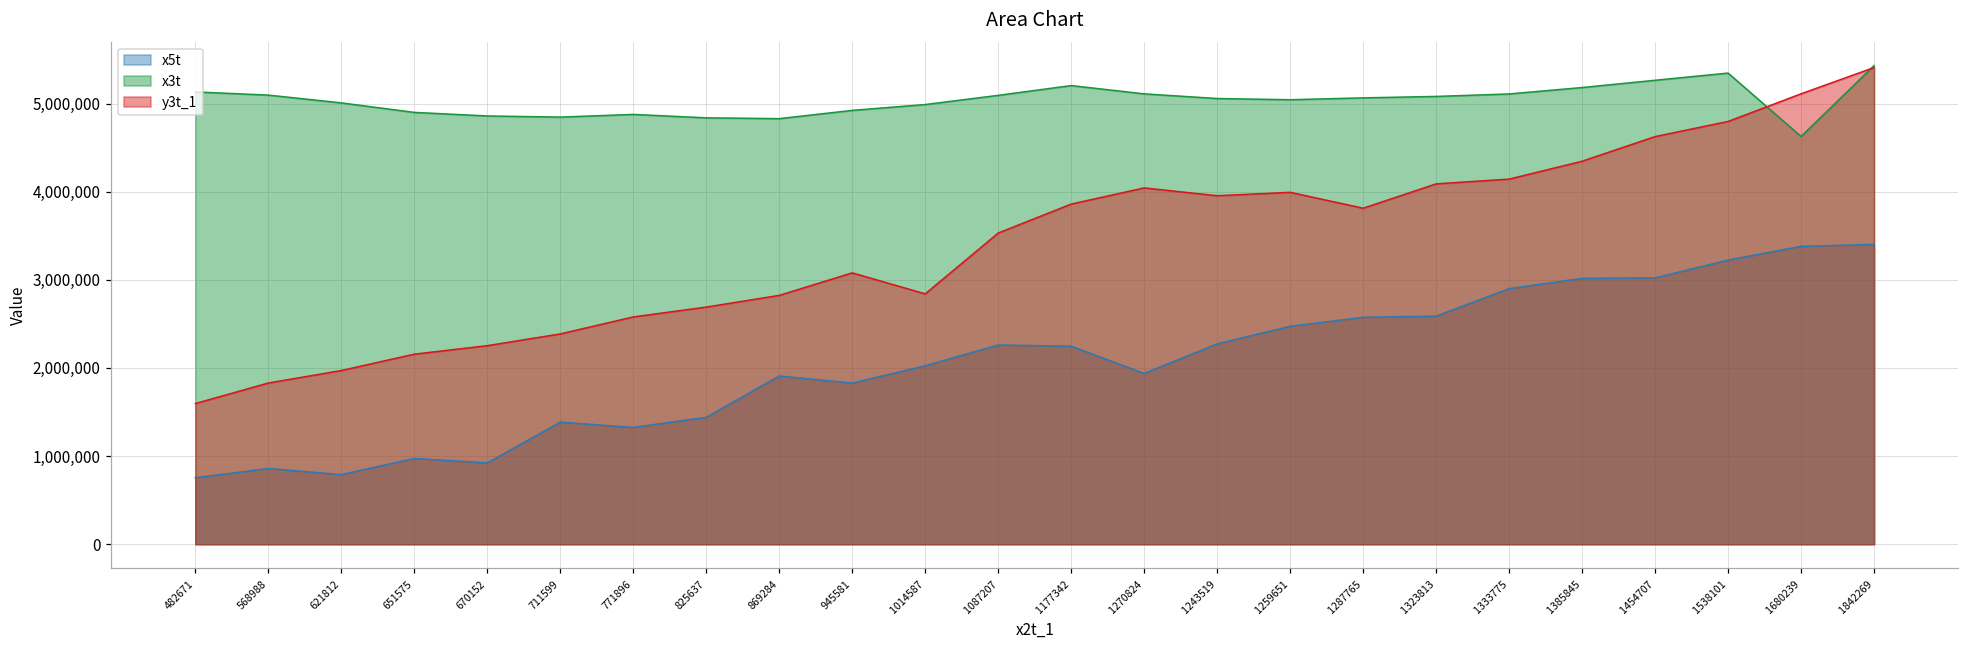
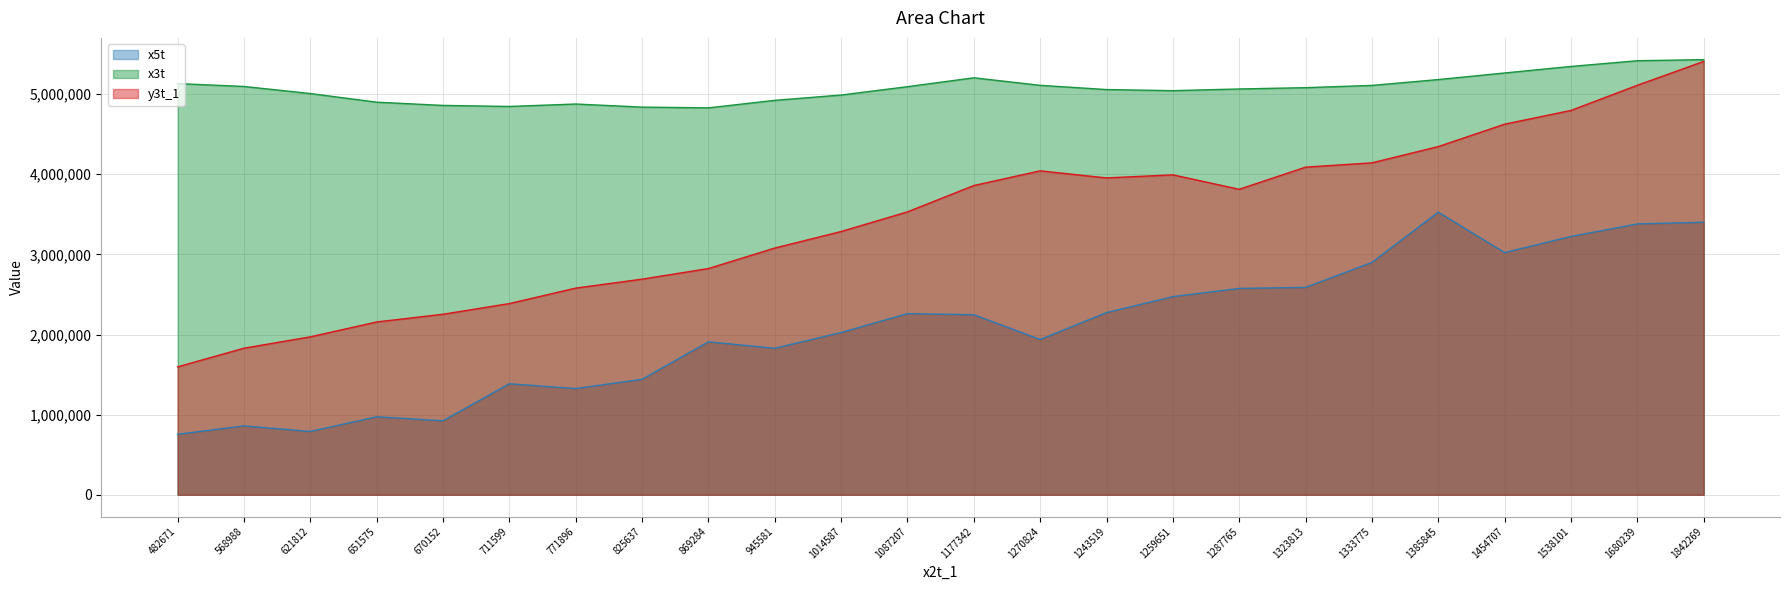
y3t_1, 1014587: 2,800,000 -> 3,300,000
x5t, 1385845: 3,000,000 -> 3,500,000
x3t, 1680239: 4,600,000 -> 5,400,000
